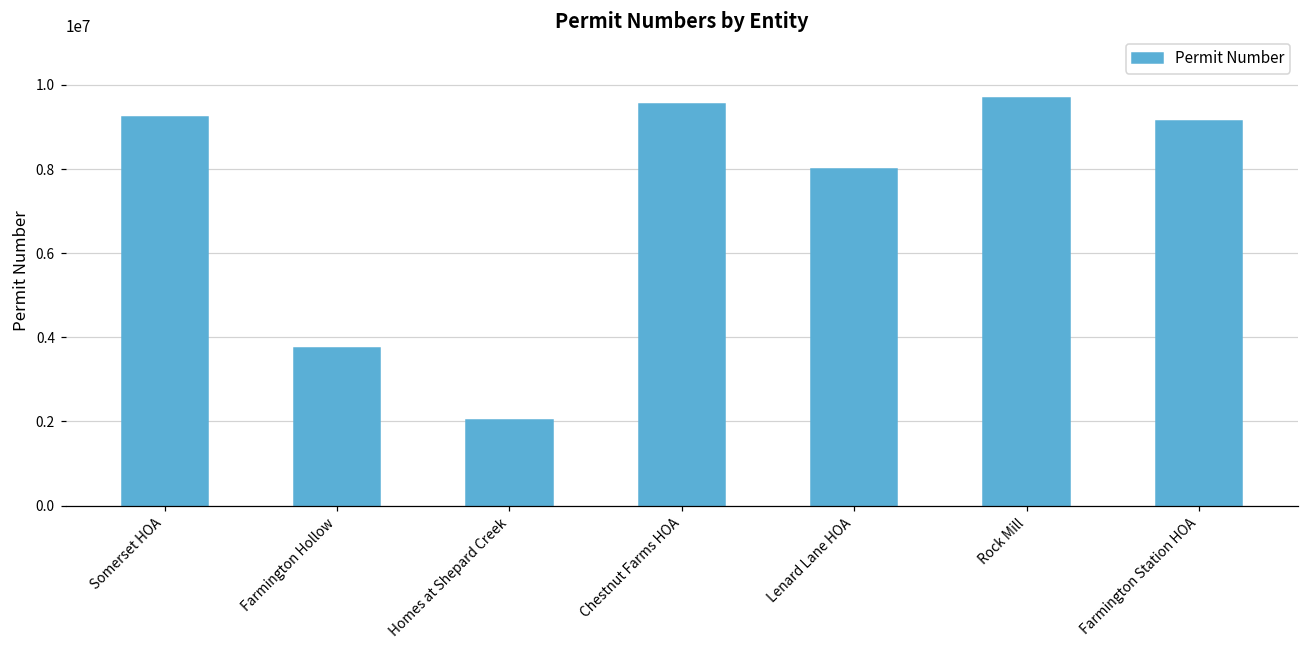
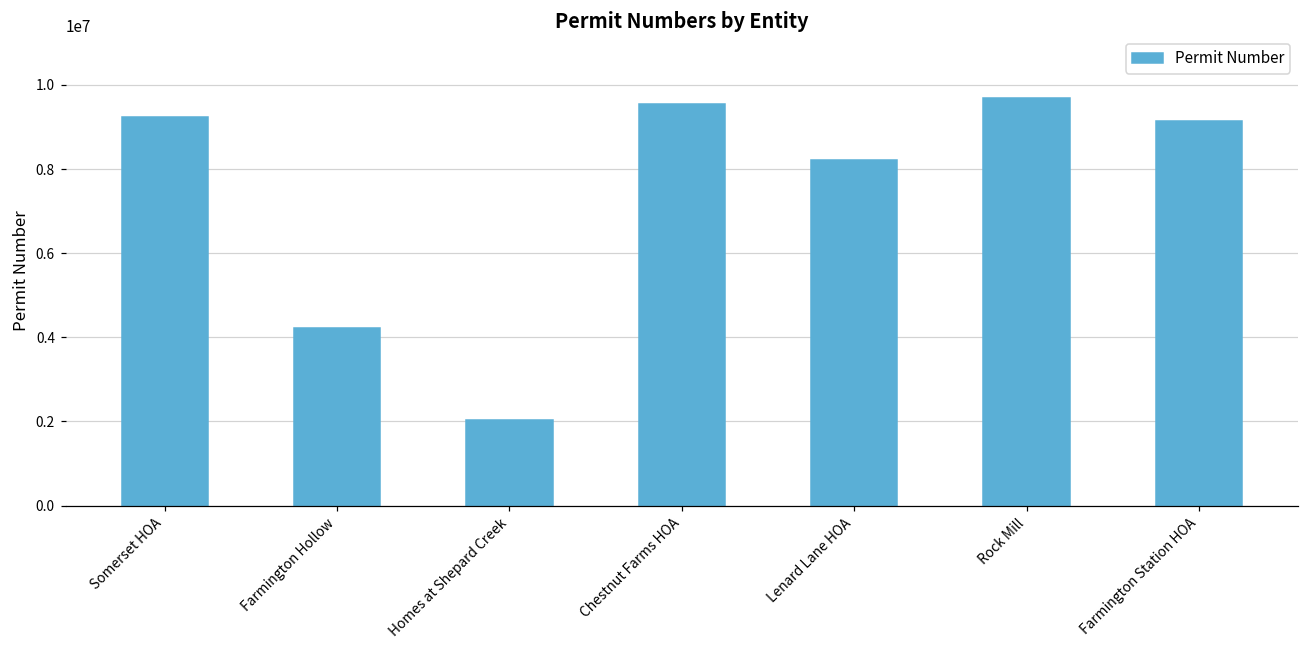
Farmington Hollow: 3700000 -> 4200000
Lenard Lane HOA: 8000000 -> 8200000
